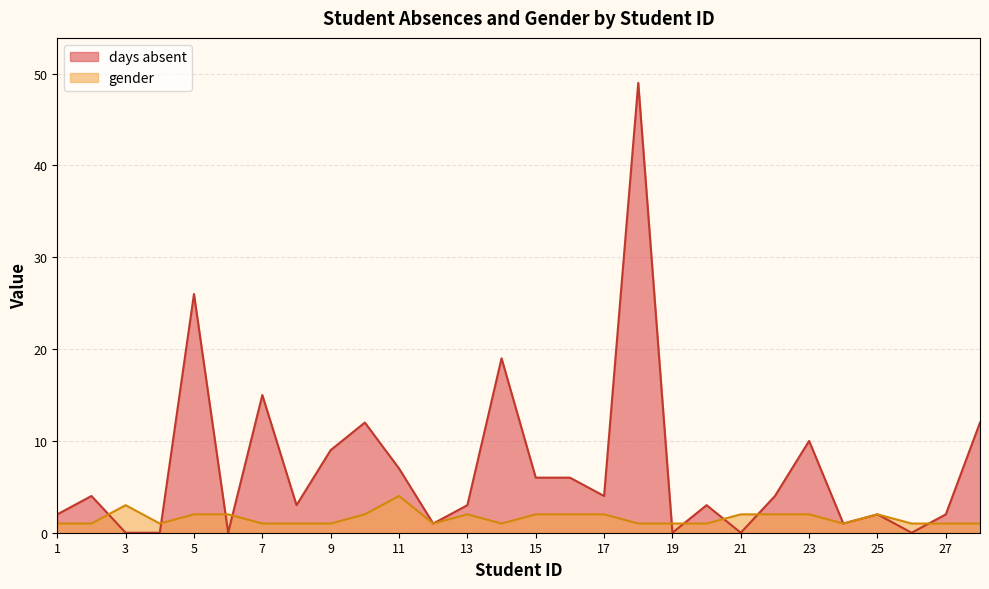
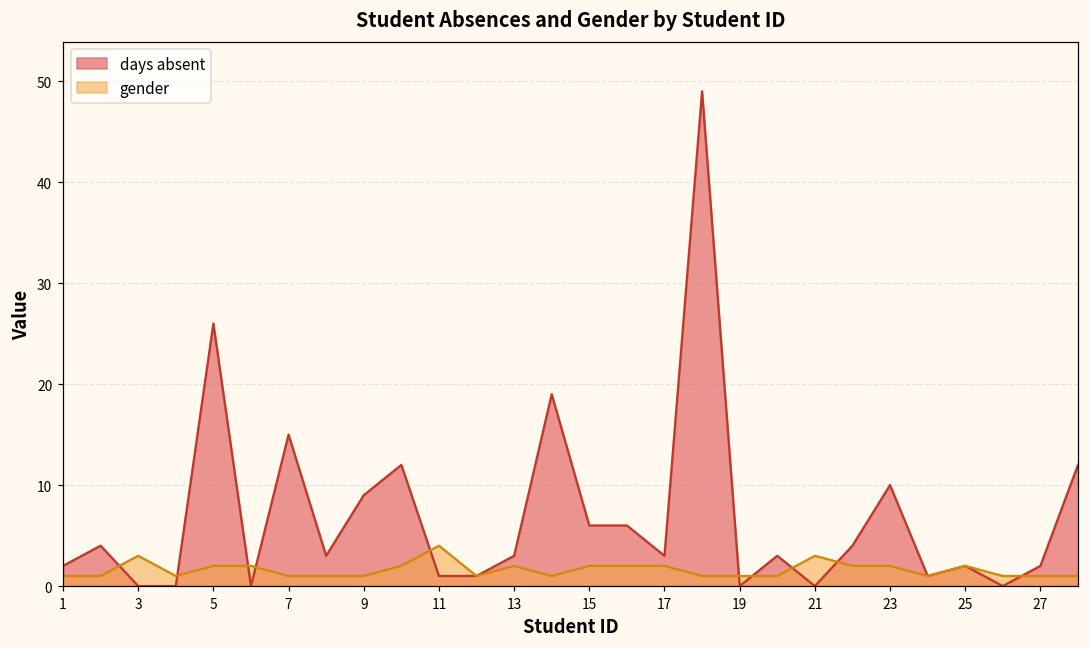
days absent, 11: 7 -> 1
days absent, 17: 4 -> 3
gender, 21: 2 -> 3
